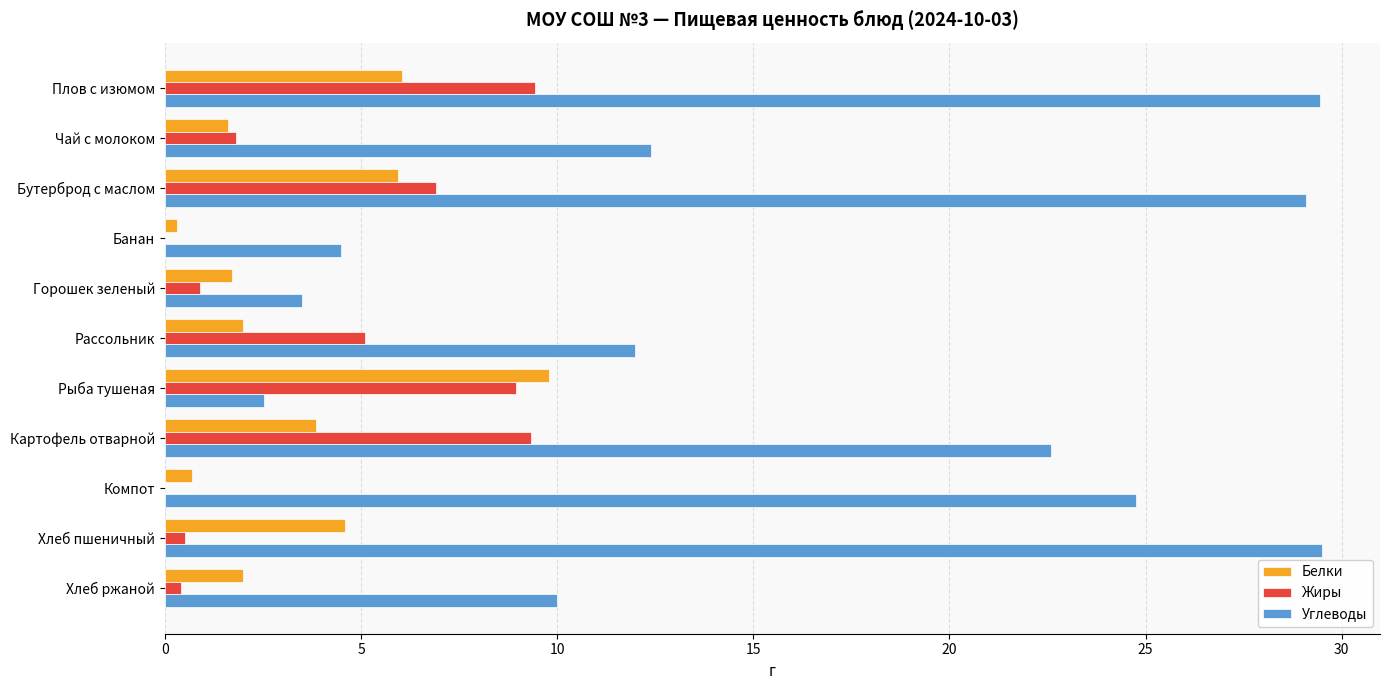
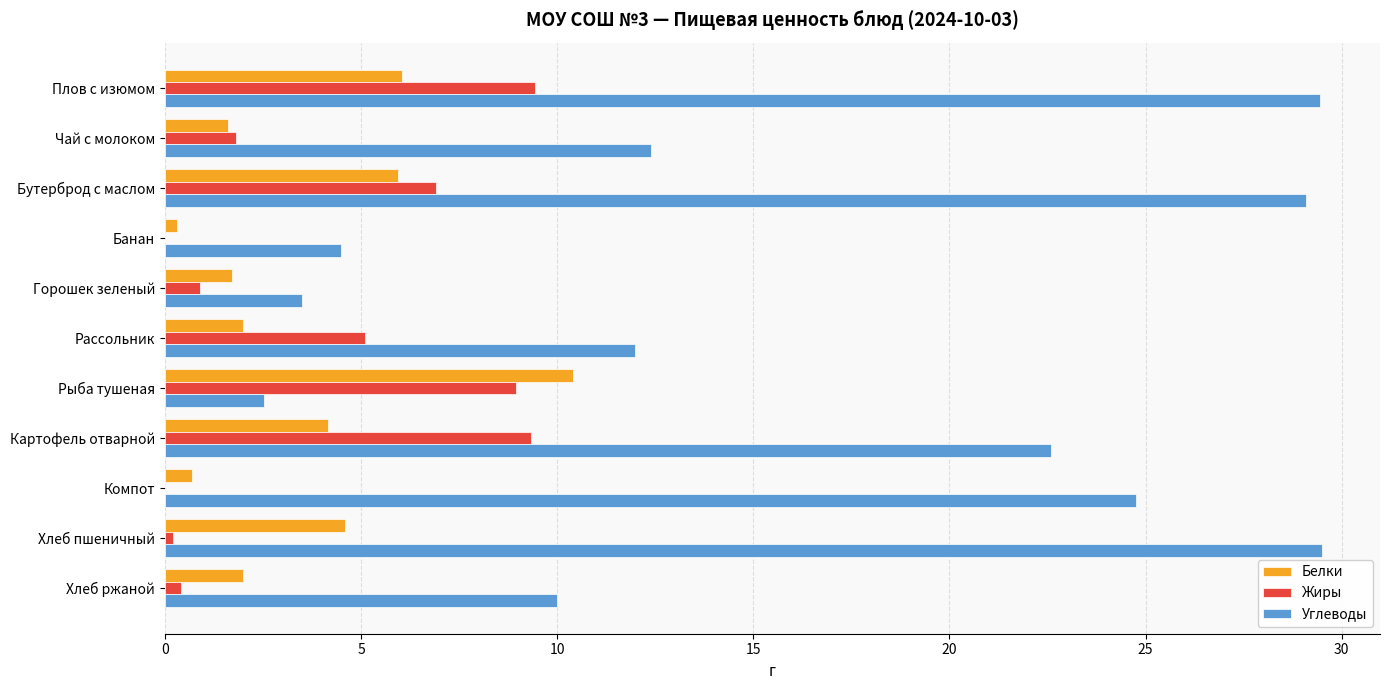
Белки, Рыба тушеная: 9.8 -> 10.4
Белки, Картофель отварной: 3.9 -> 4.2
Жиры, Хлеб пшеничный: 0.5 -> 0.2
